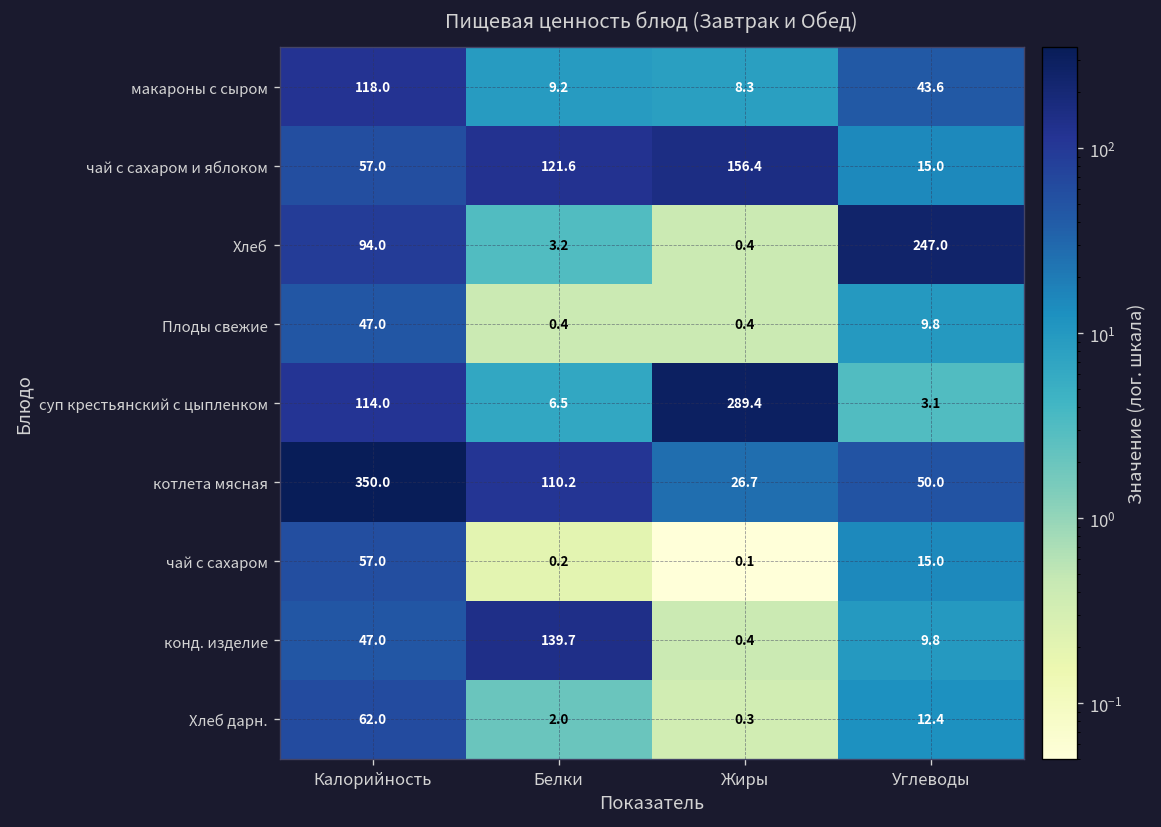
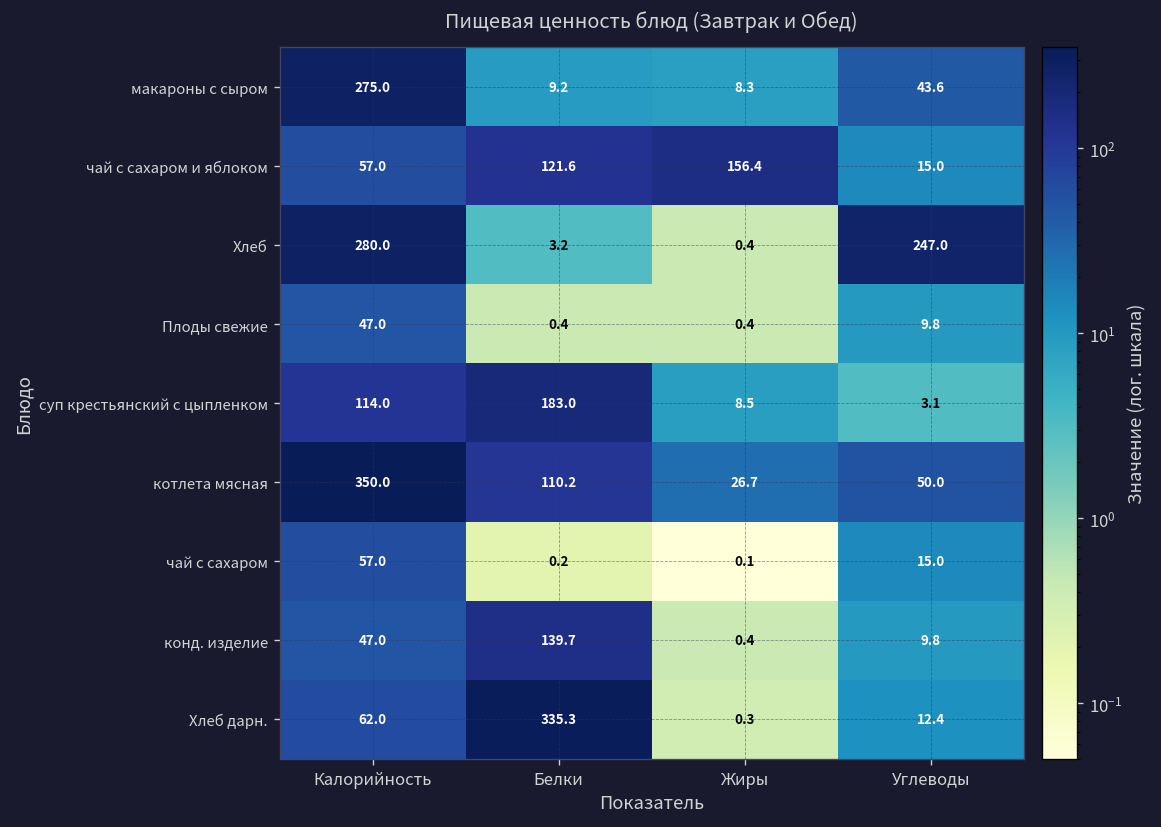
макароны с сыром, Калорийность: 118.0 -> 275.0
Хлеб, Калорийность: 94.0 -> 280.0
суп крестьянский с цыпленком, Белки: 6.5 -> 183.0
суп крестьянский с цыпленком, Жиры: 289.4 -> 8.5
Хлеб дарн., Белки: 2.0 -> 335.3
